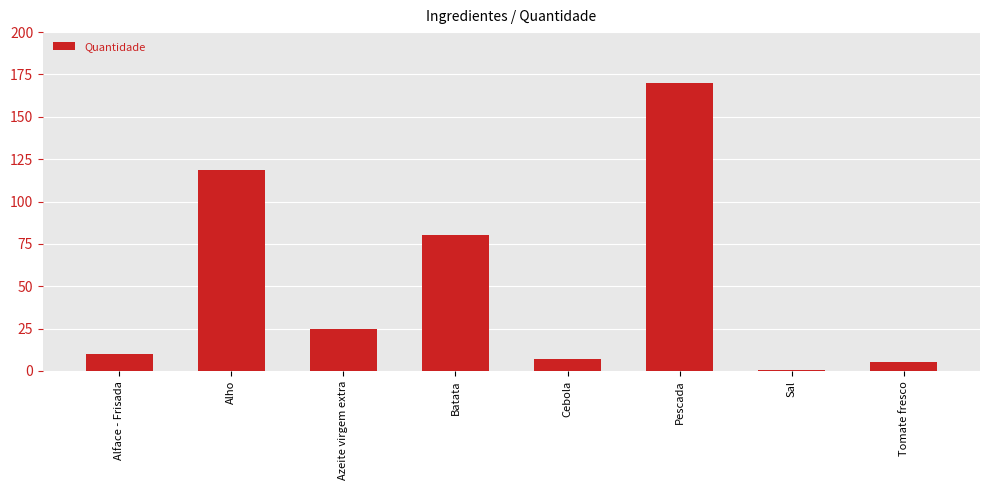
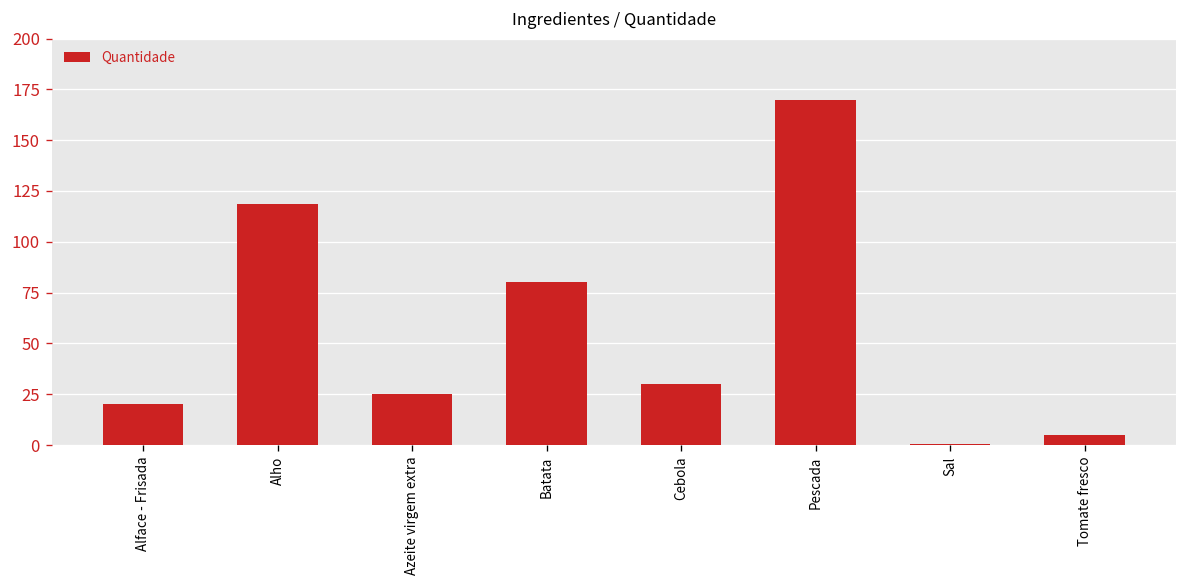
Alface - Frisada: 10 -> 20
Cebola: 7 -> 30
